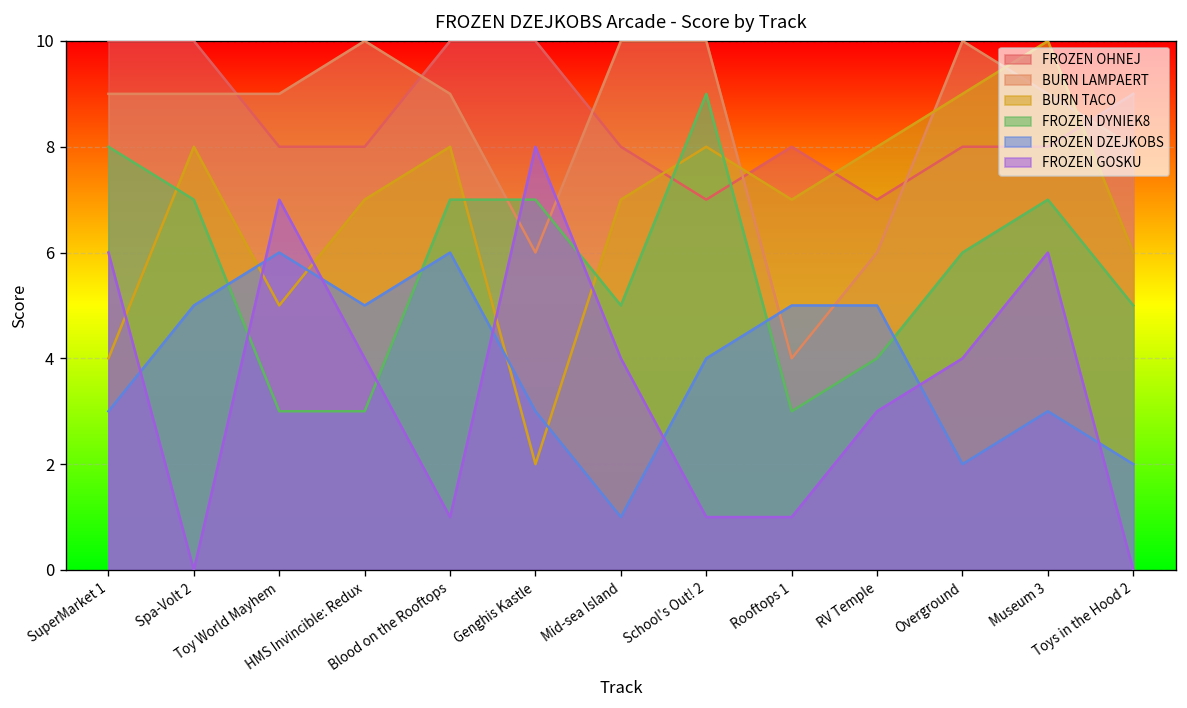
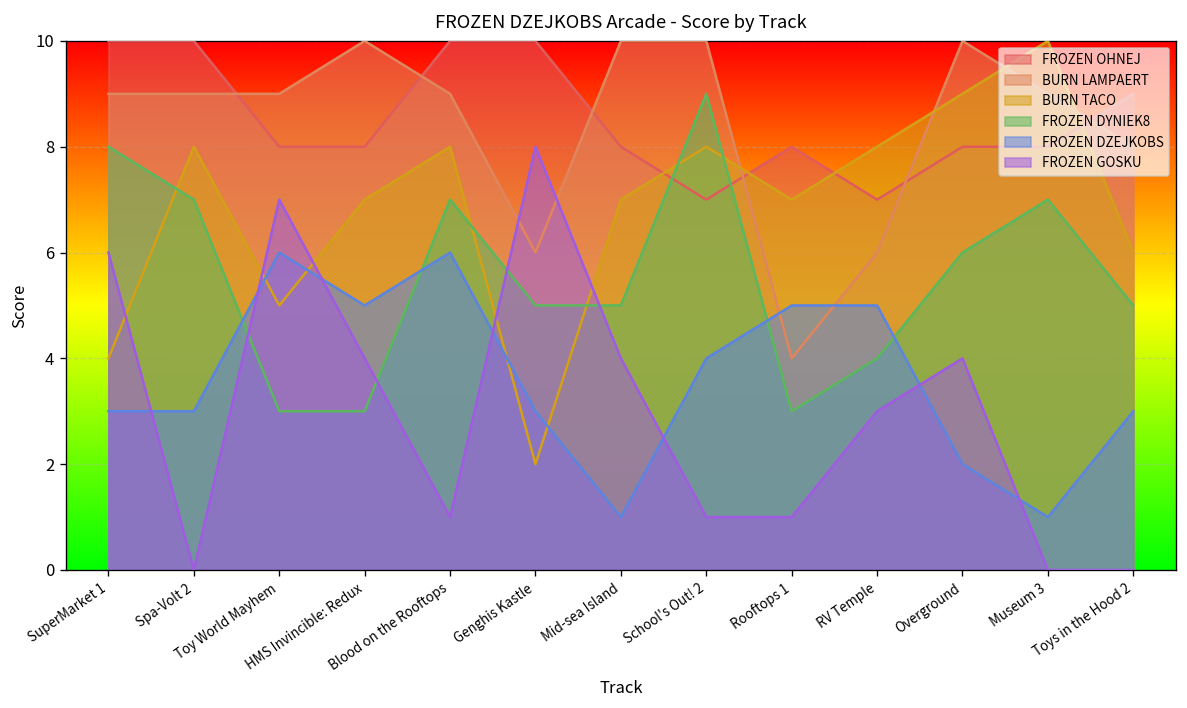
FROZEN DZEJKOBS, Spa-Volt 2: 5 -> 3
FROZEN DYNIEK8, Genghis Kastle: 7 -> 5
FROZEN DZEJKOBS, Museum 3: 3 -> 1
FROZEN GOSKU, Museum 3: 6 -> 0
FROZEN DZEJKOBS, Toys in the Hood 2: 2 -> 3
